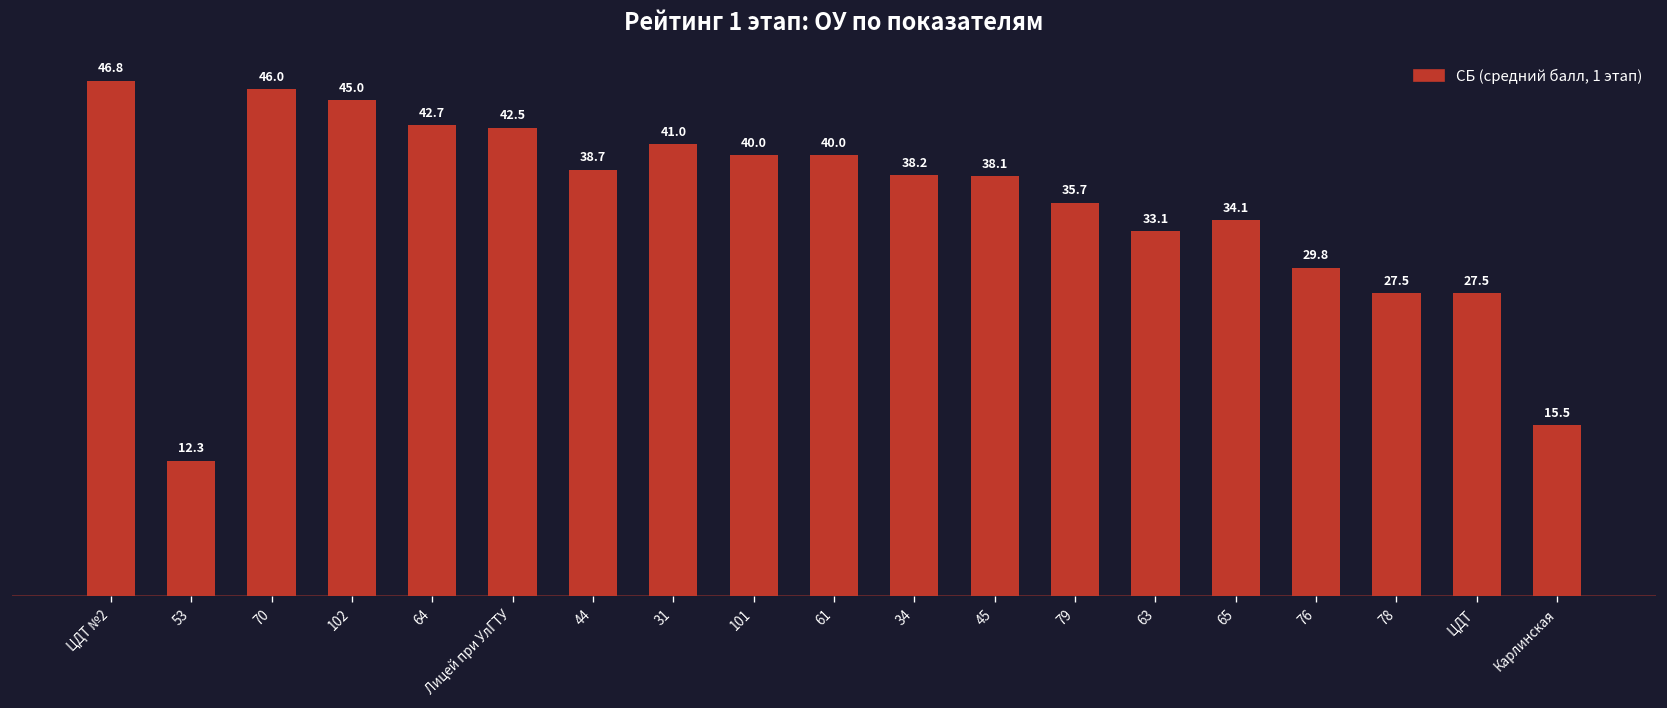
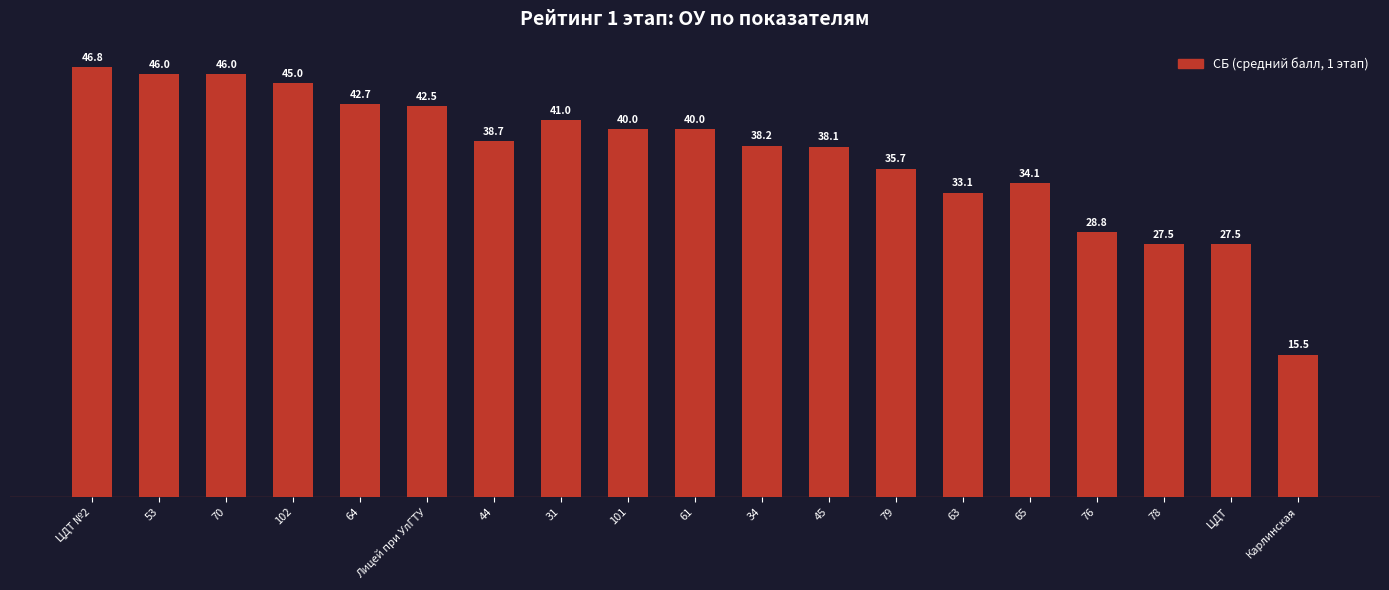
53: 12.3 -> 46.0
76: 29.8 -> 28.8
